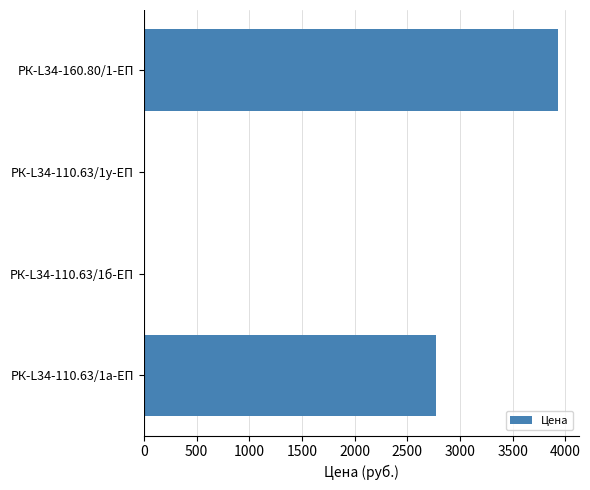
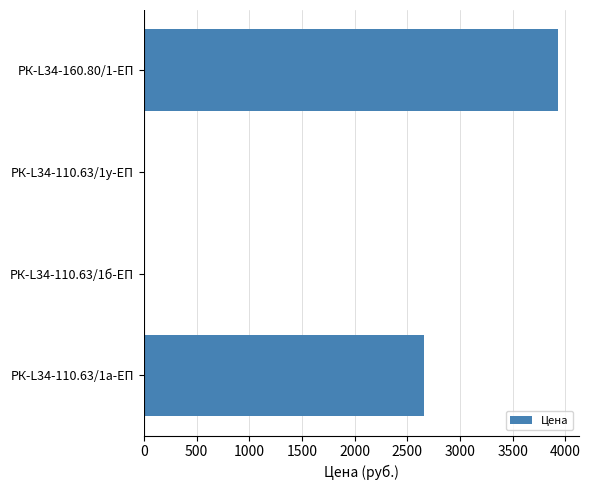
РК-L34-110.63/1а-ЕП: 2770 -> 2660
